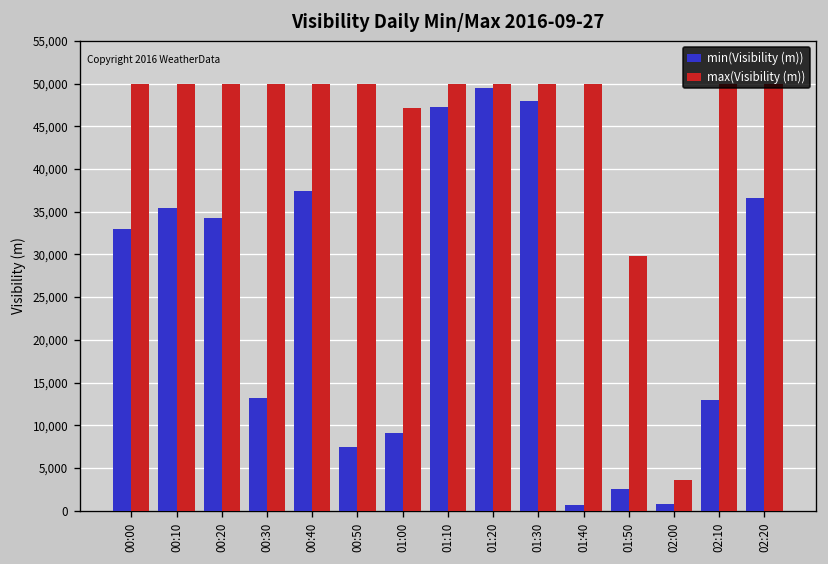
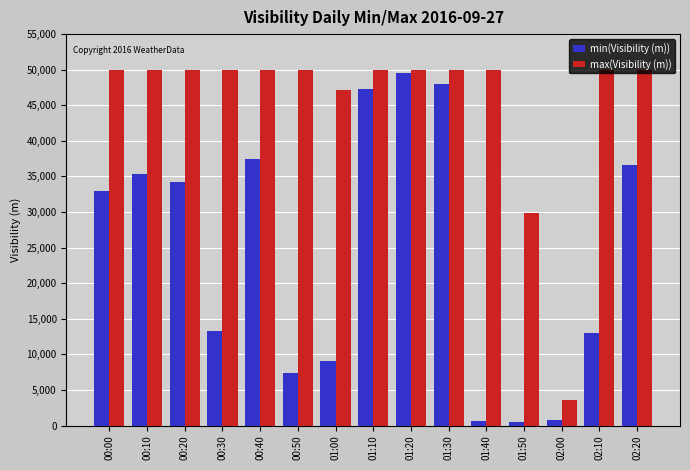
min(Visibility (m)), 01:50: 3,000 -> 1,000
